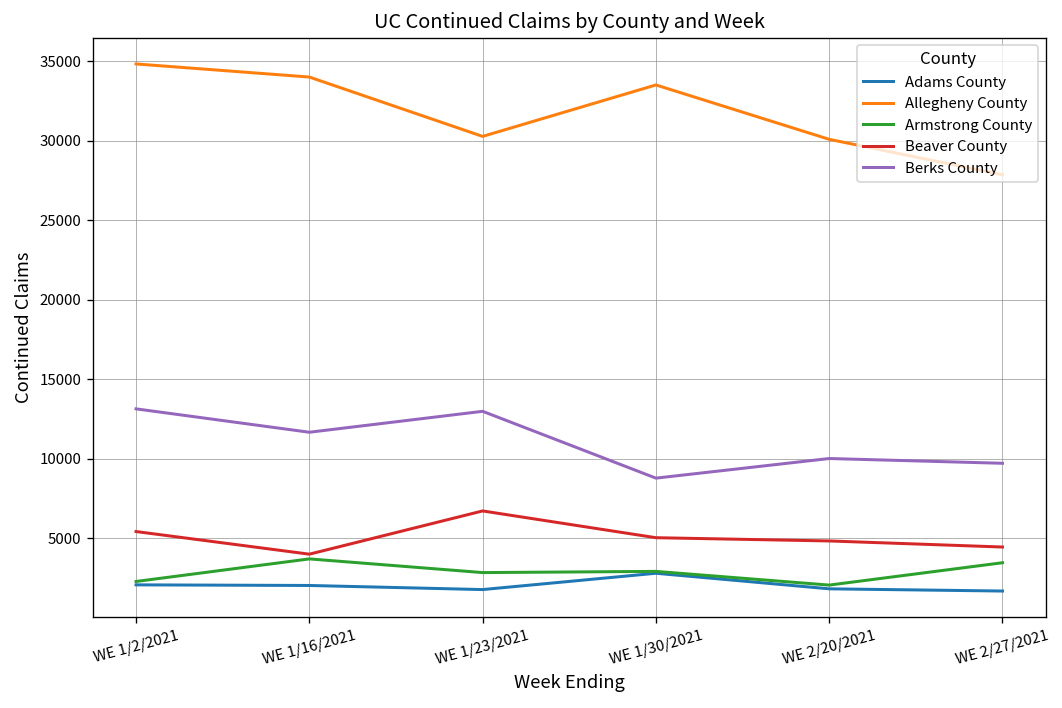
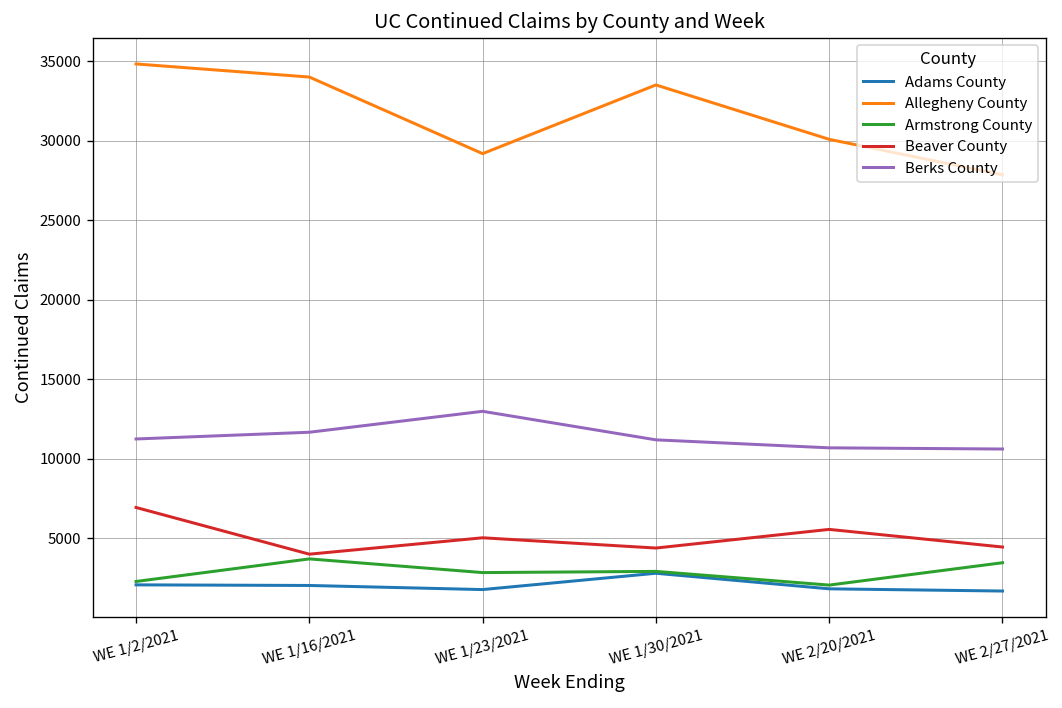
Beaver County, WE 1/2/2021: 5400 -> 6900
Berks County, WE 1/2/2021: 13100 -> 11300
Allegheny County, WE 1/23/2021: 30300 -> 29200
Beaver County, WE 1/23/2021: 6700 -> 5000
Beaver County, WE 1/30/2021: 5000 -> 4400
Berks County, WE 1/30/2021: 8800 -> 11200
Beaver County, WE 2/20/2021: 4800 -> 5600
Berks County, WE 2/20/2021: 10000 -> 10700
Berks County, WE 2/27/2021: 9700 -> 10600
